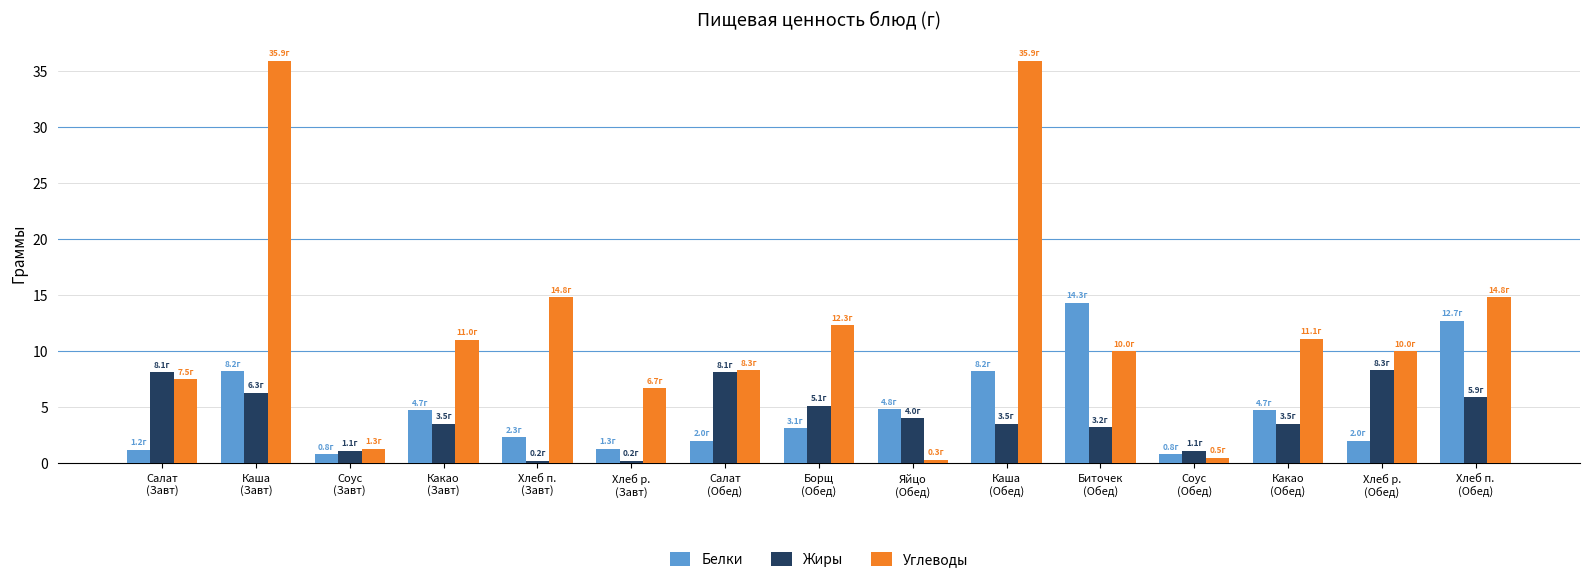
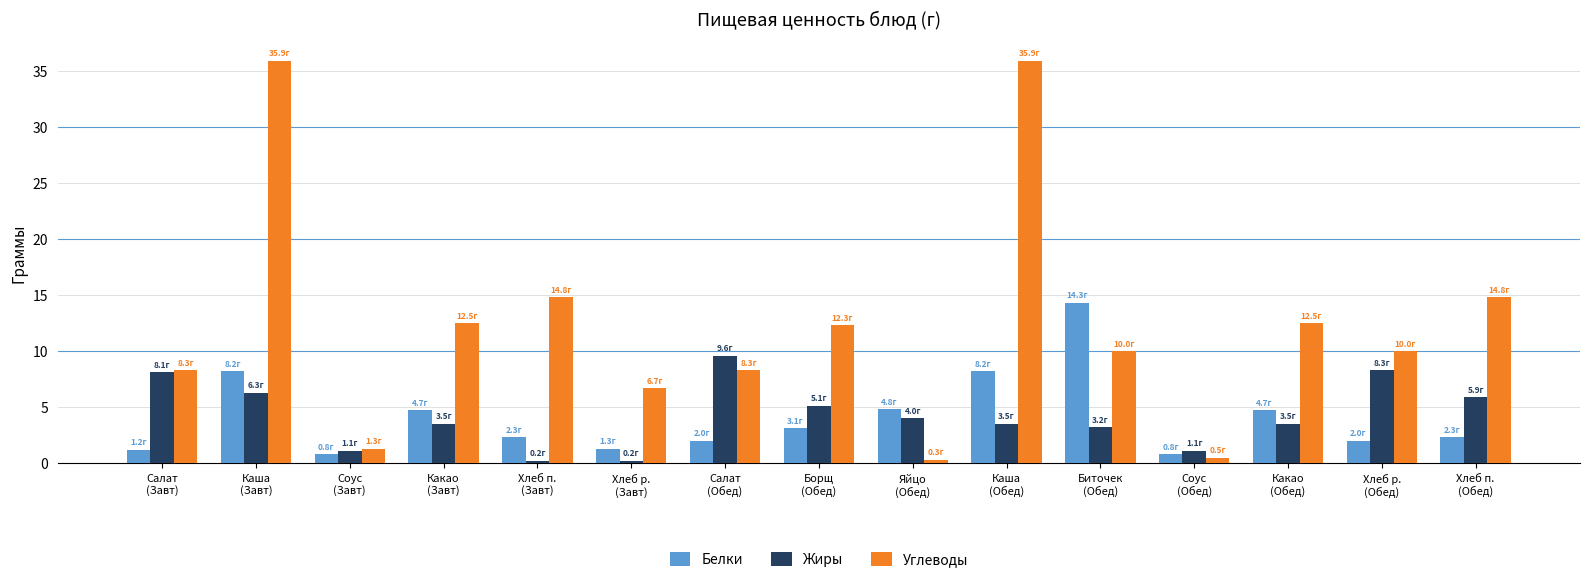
Углеводы, Салат (Завт): 7.5г -> 8.3г
Углеводы, Какао (Завт): 11.0г -> 12.5г
Жиры, Салат (Обед): 8.1г -> 9.6г
Углеводы, Какао (Обед): 11.1г -> 12.5г
Белки, Хлеб п. (Обед): 12.7г -> 2.3г
